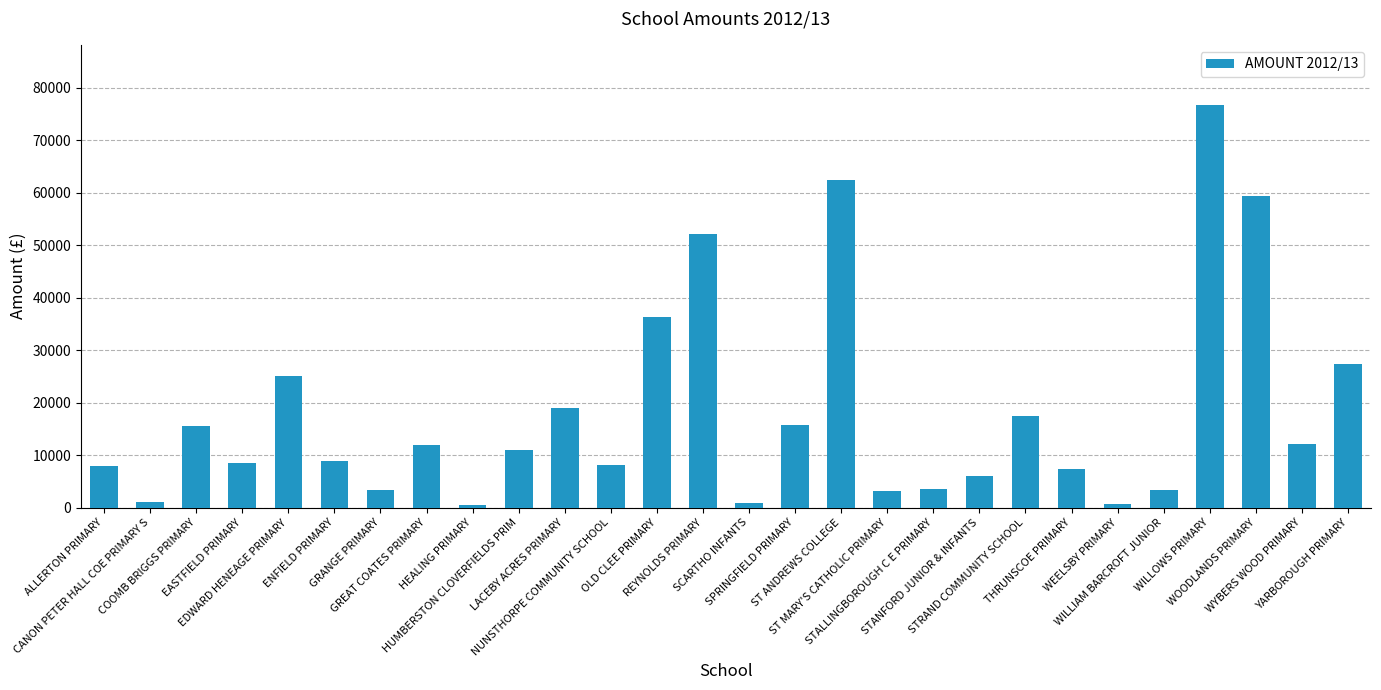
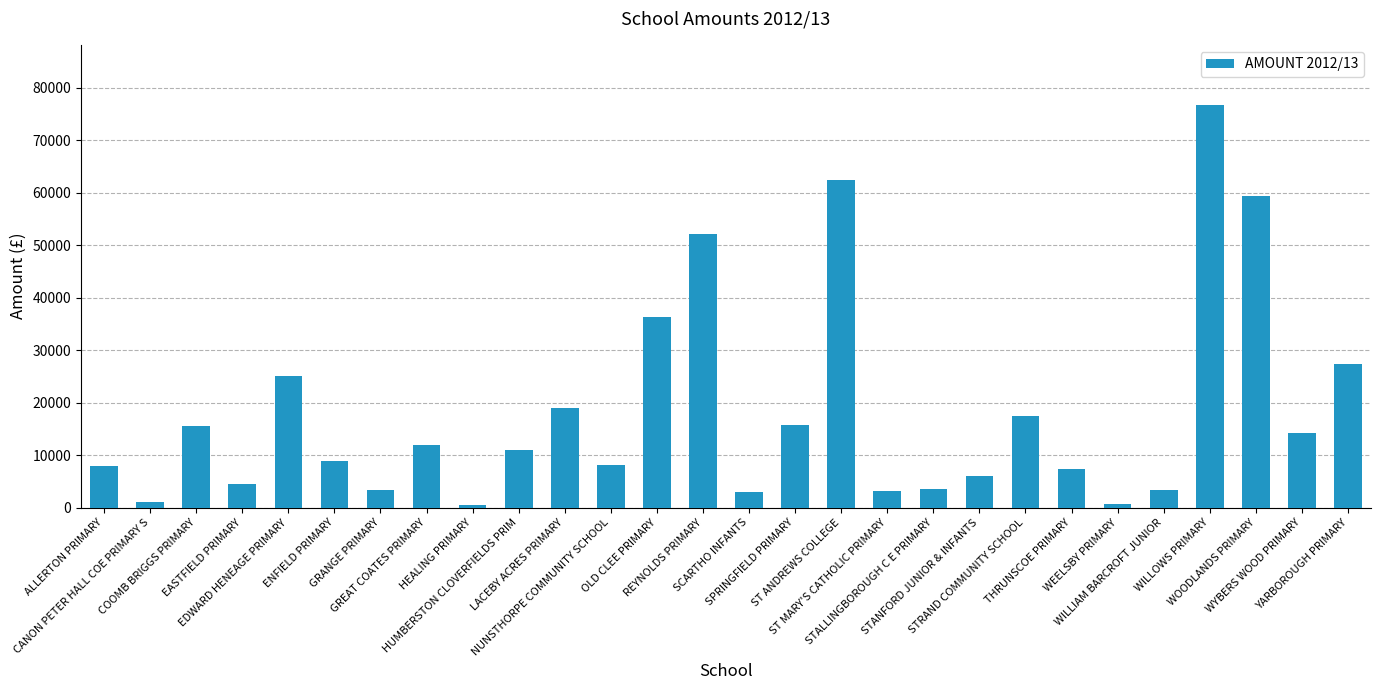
EASTFIELD PRIMARY: 8000 -> 5000
SCARTHO INFANTS: 1000 -> 3000
WYBERS WOOD PRIMARY: 12000 -> 14000
